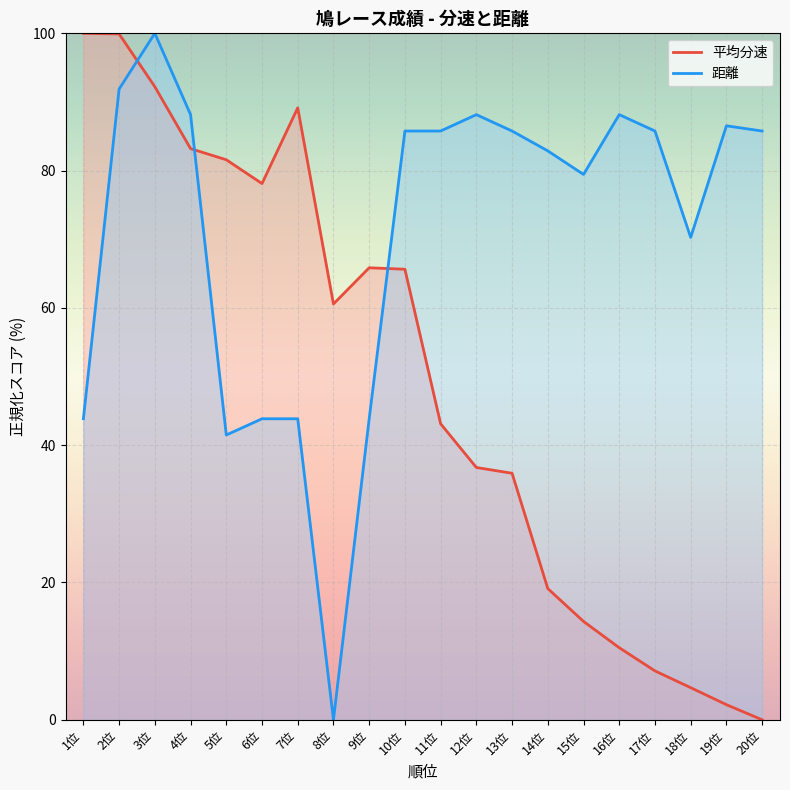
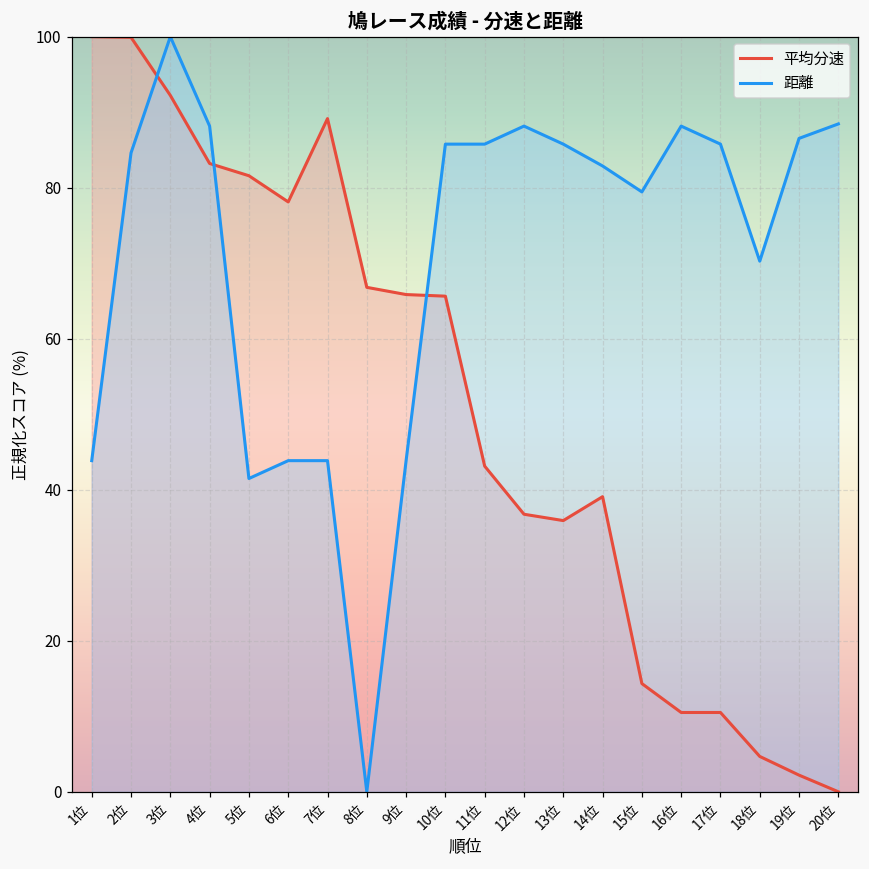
距離, 2位: 92 -> 85
平均分速, 8位: 61 -> 67
平均分速, 14位: 19 -> 39
平均分速, 17位: 7 -> 10
距離, 20位: 86 -> 88
